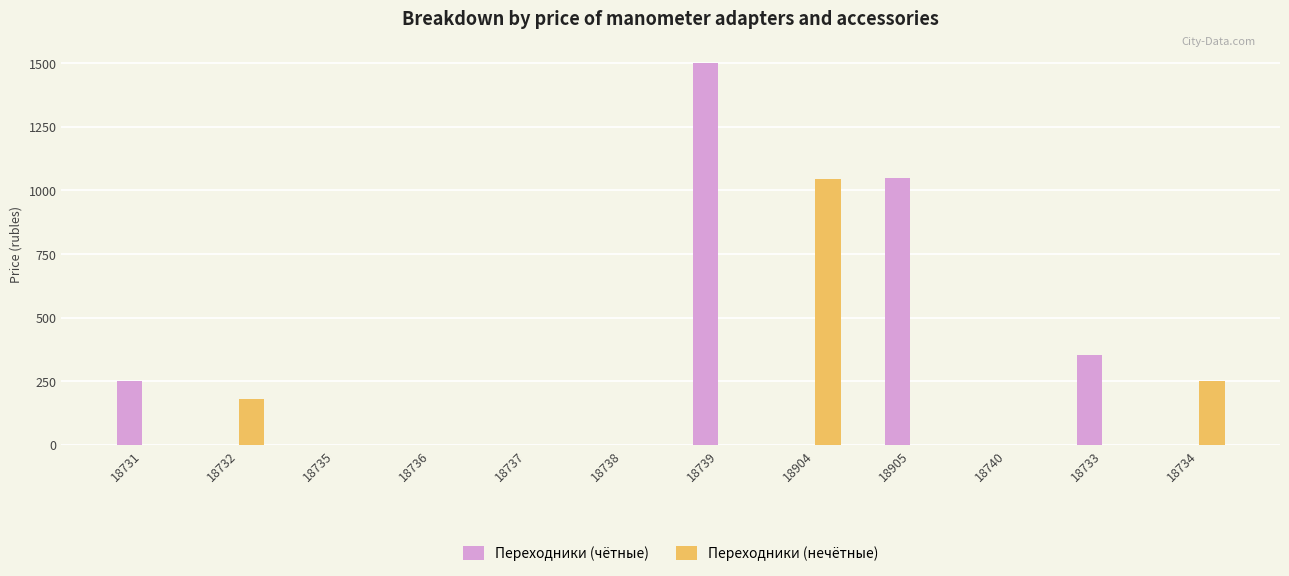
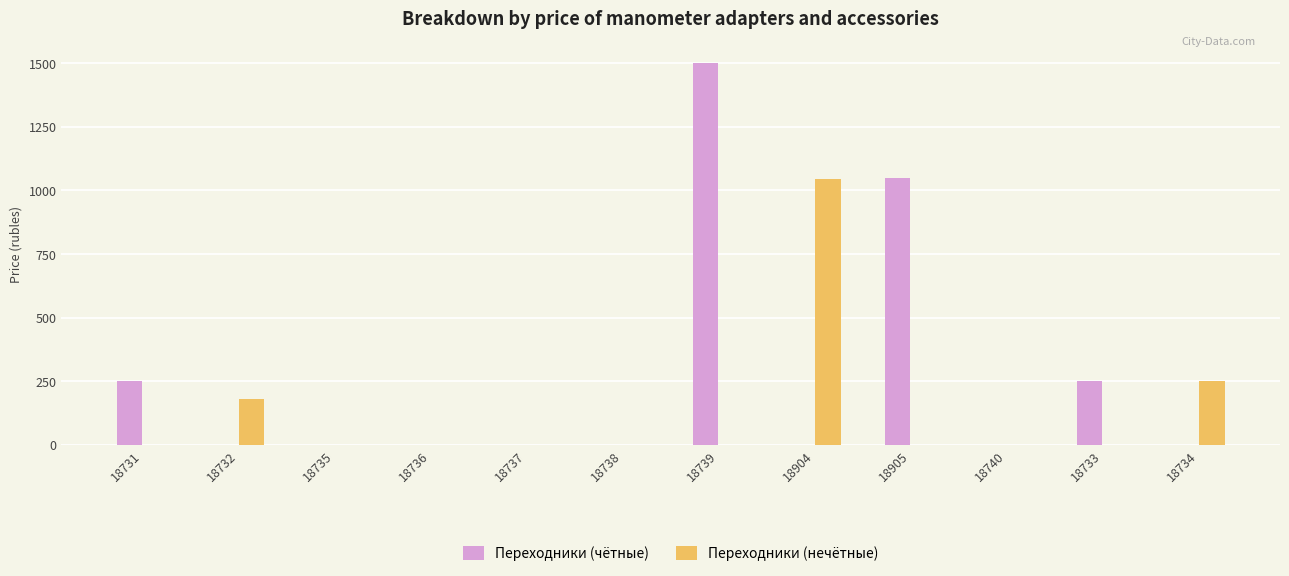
Переходники (чётные), 18733: 350 -> 250
